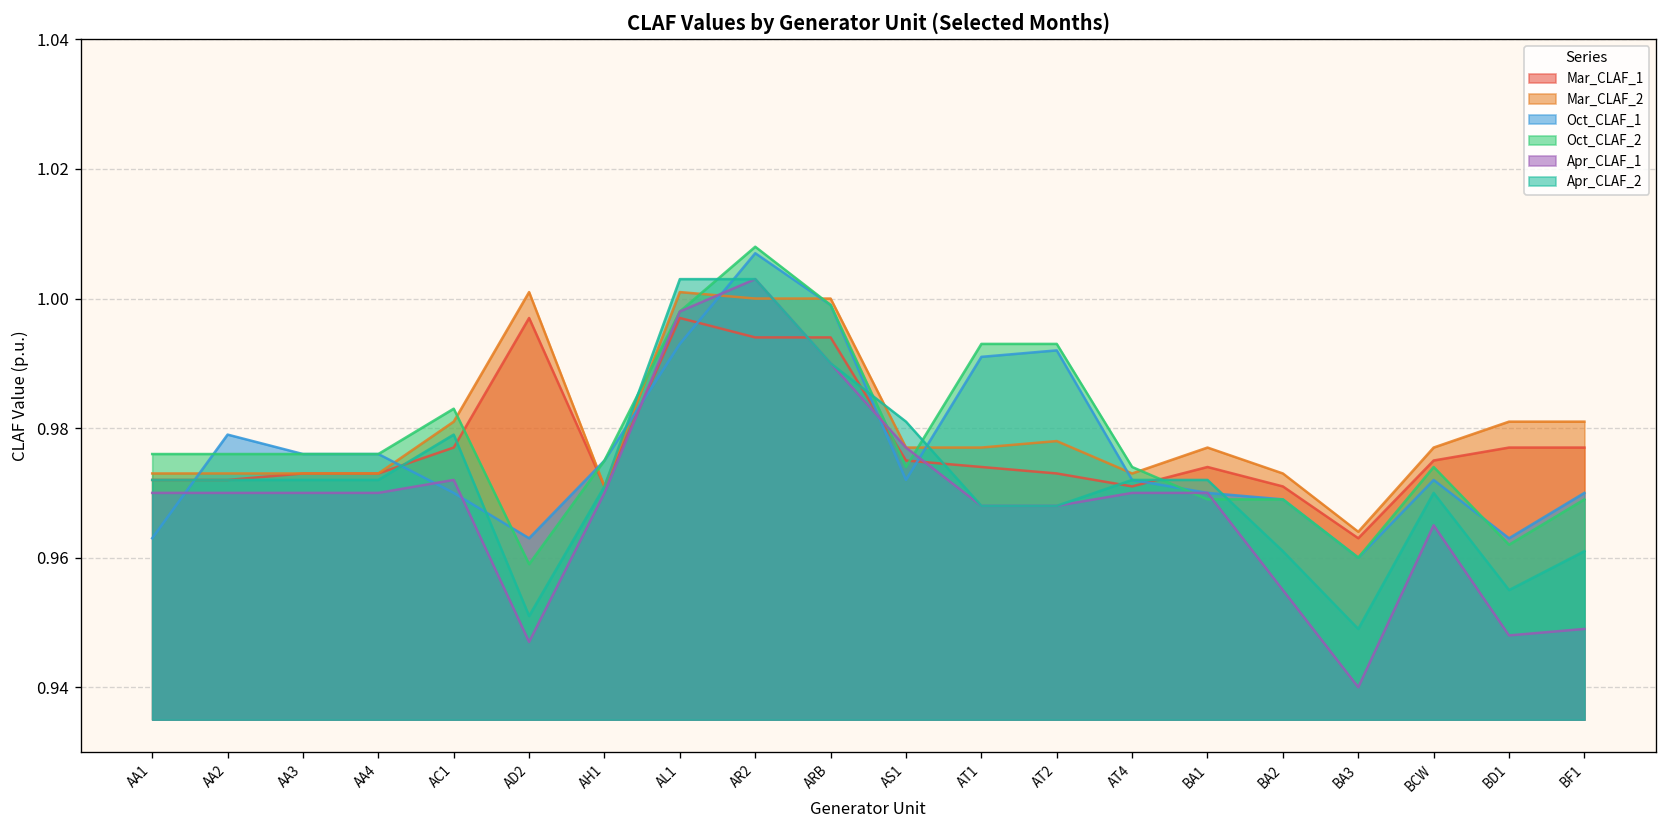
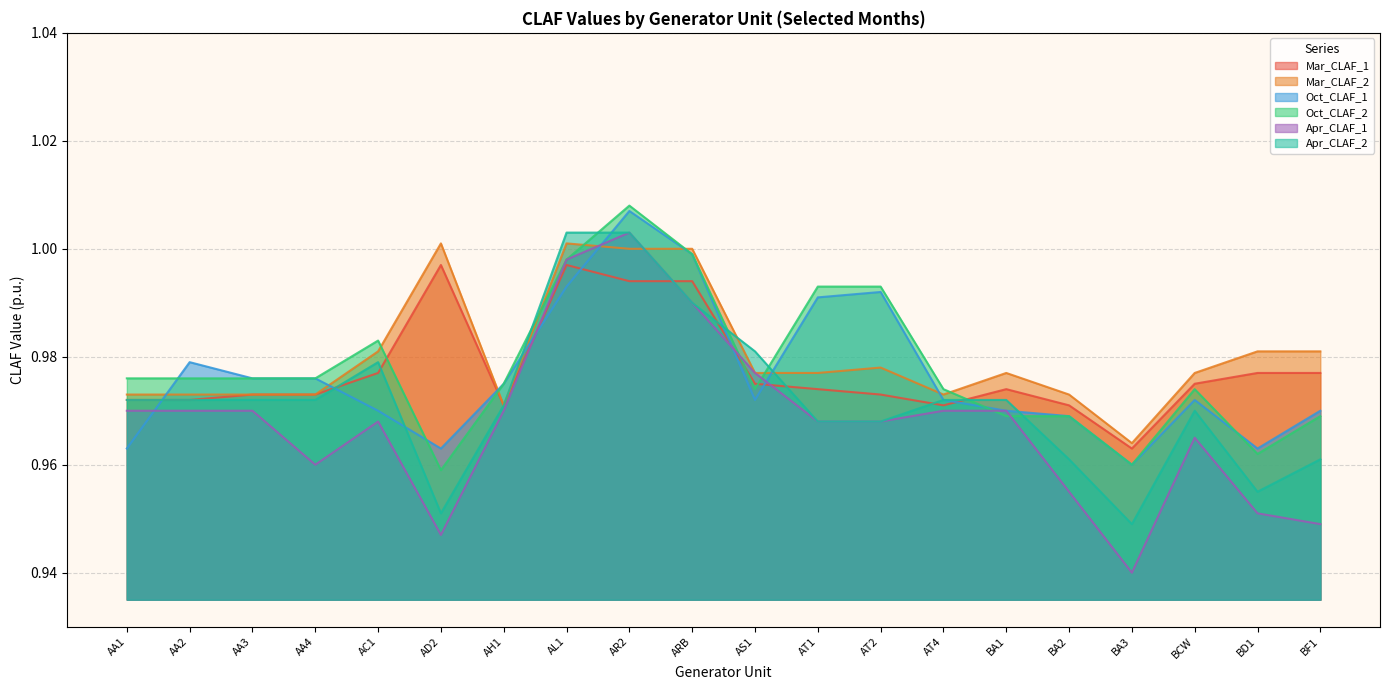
Apr_CLAF_1, AA4: 0.97 -> 0.96
Apr_CLAF_1, AC1: 0.972 -> 0.968
Apr_CLAF_1, BD1: 0.948 -> 0.951
